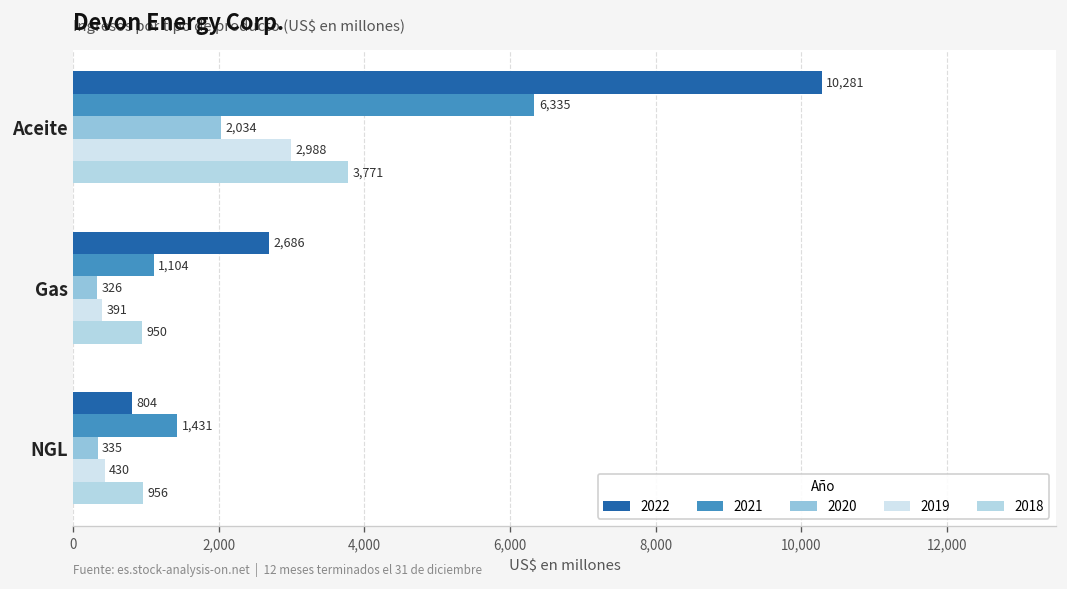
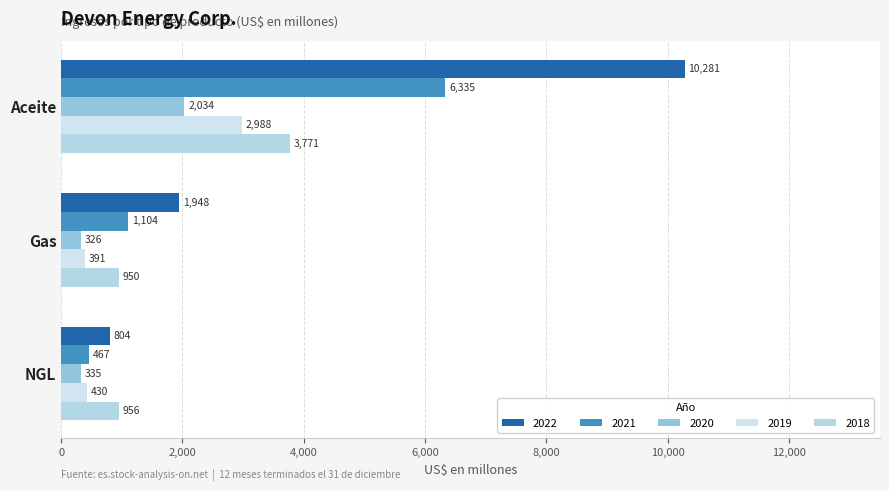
2022, Gas: 2,686 -> 1,948
2021, NGL: 1,431 -> 467
